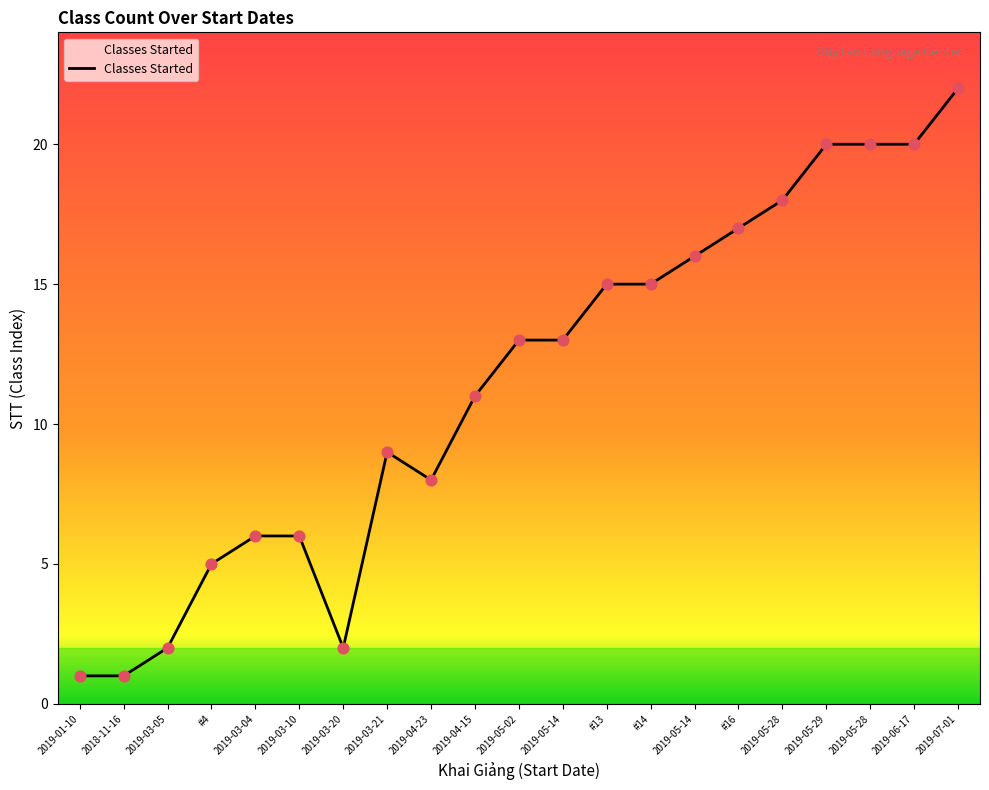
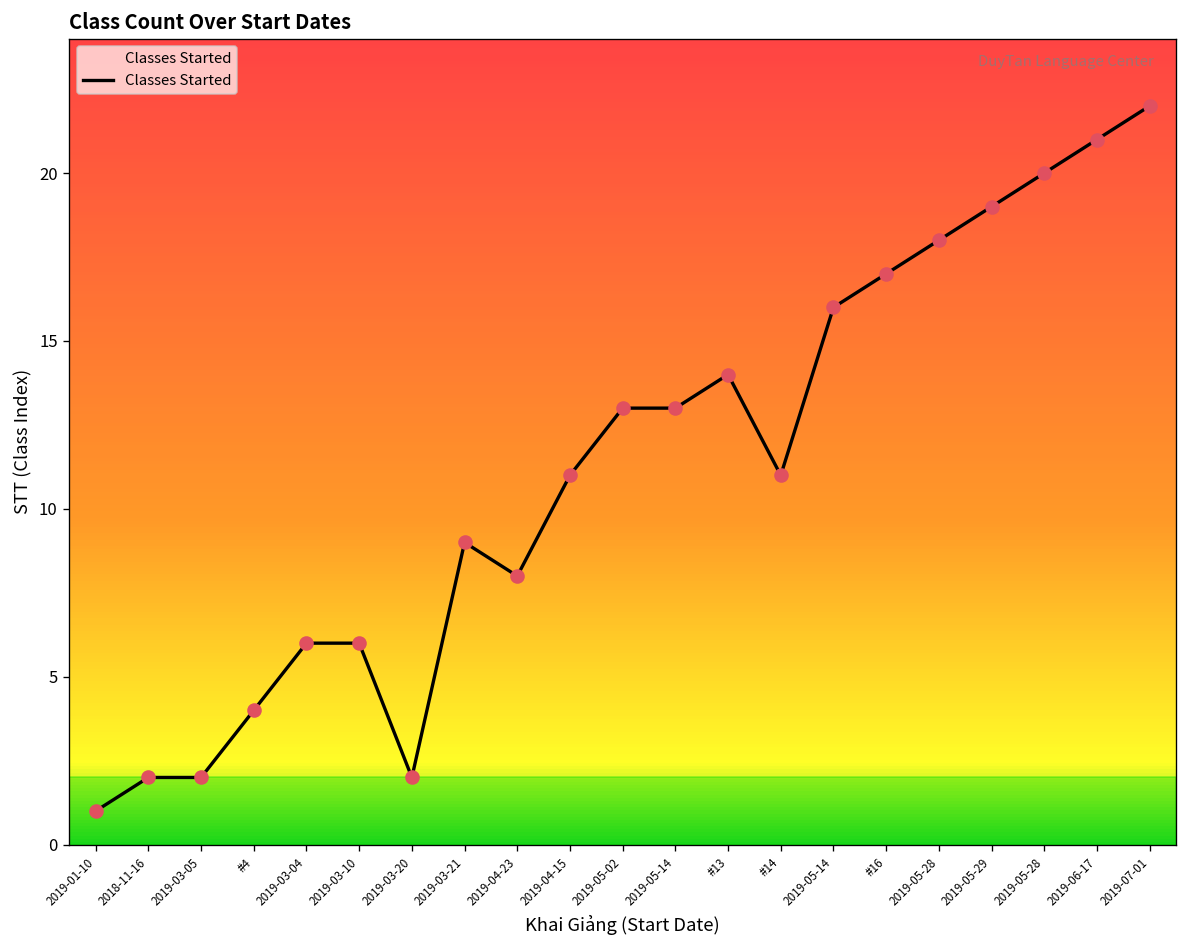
2018-11-16: 1 -> 2
#4: 5 -> 4
#13: 15 -> 14
#14: 15 -> 11
2019-05-29: 20 -> 19
2019-06-17: 20 -> 21
